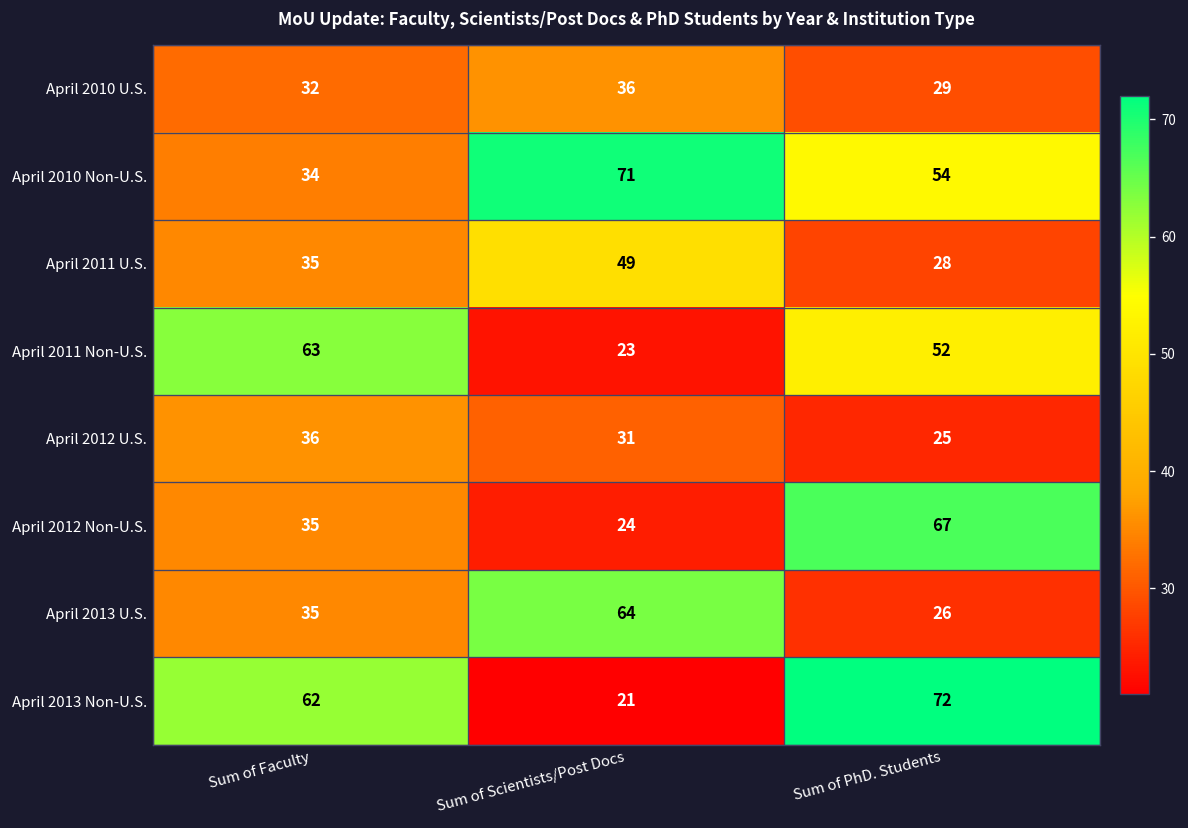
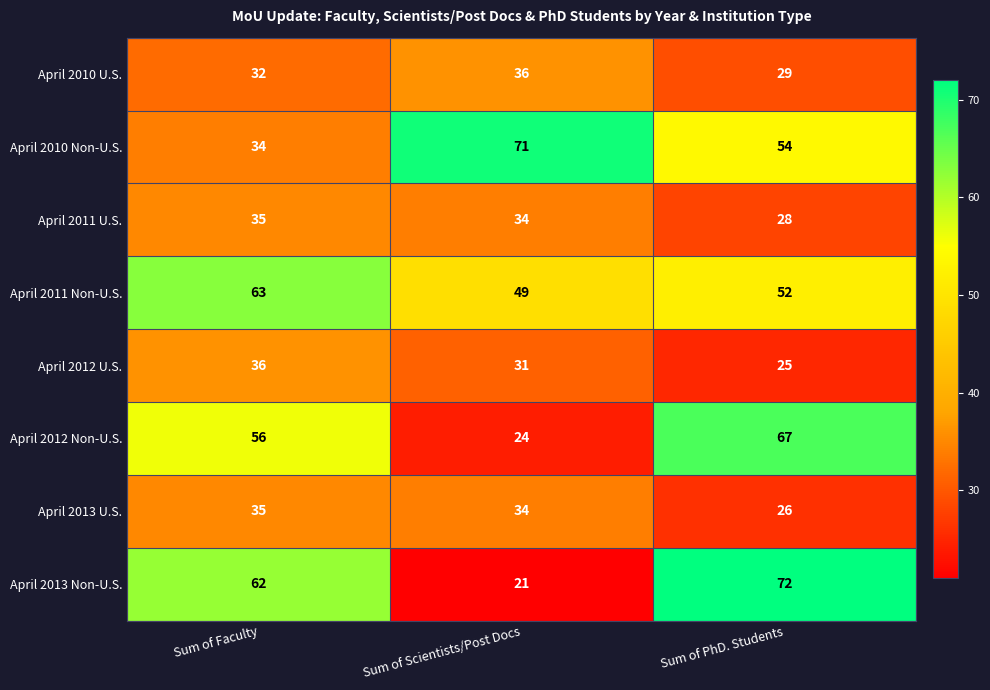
April 2011 U.S., Sum of Scientists/Post Docs: 49 -> 34
April 2011 Non-U.S., Sum of Scientists/Post Docs: 23 -> 49
April 2012 Non-U.S., Sum of Faculty: 35 -> 56
April 2013 U.S., Sum of Scientists/Post Docs: 64 -> 34
